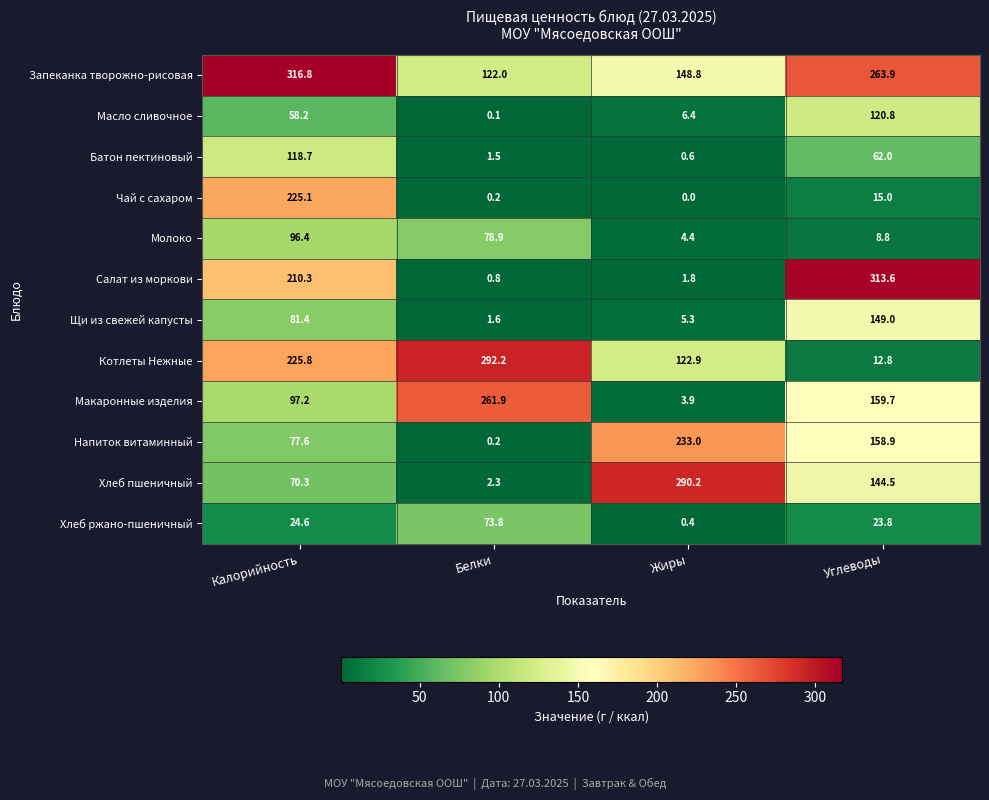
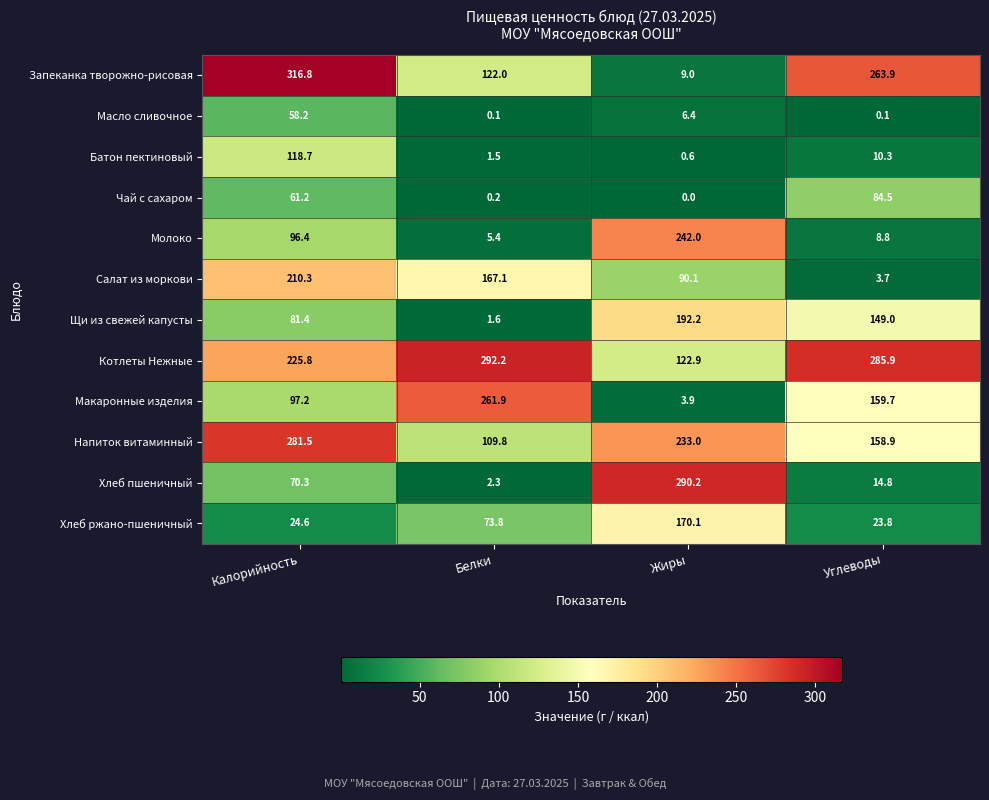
Запеканка творожно-рисовая, Жиры: 148.8 -> 9.0
Масло сливочное, Углеводы: 120.8 -> 0.1
Батон пектиновый, Углеводы: 62.0 -> 10.3
Чай с сахаром, Калорийность: 225.1 -> 61.2
Чай с сахаром, Углеводы: 15.0 -> 84.5
Молоко, Белки: 78.9 -> 5.4
Молоко, Жиры: 4.4 -> 242.0
Салат из моркови, Белки: 0.8 -> 167.1
Салат из моркови, Жиры: 1.8 -> 90.1
Салат из моркови, Углеводы: 313.6 -> 3.7
Щи из свежей капусты, Жиры: 5.3 -> 192.2
Котлеты Нежные, Углеводы: 12.8 -> 285.9
Напиток витаминный, Калорийность: 77.6 -> 281.5
Напиток витаминный, Белки: 0.2 -> 109.8
Хлеб пшеничный, Углеводы: 144.5 -> 14.8
Хлеб ржано-пшеничный, Жиры: 0.4 -> 170.1
